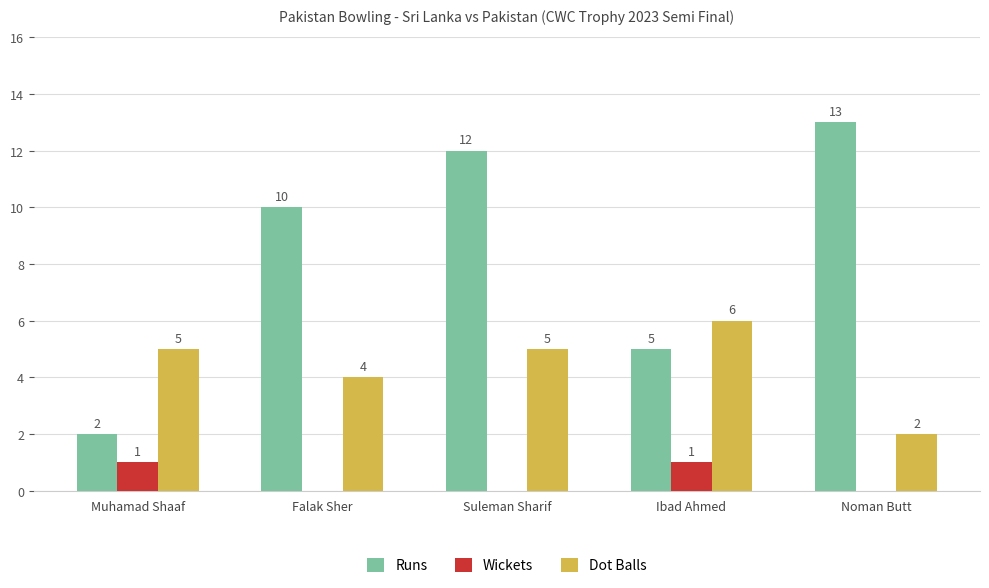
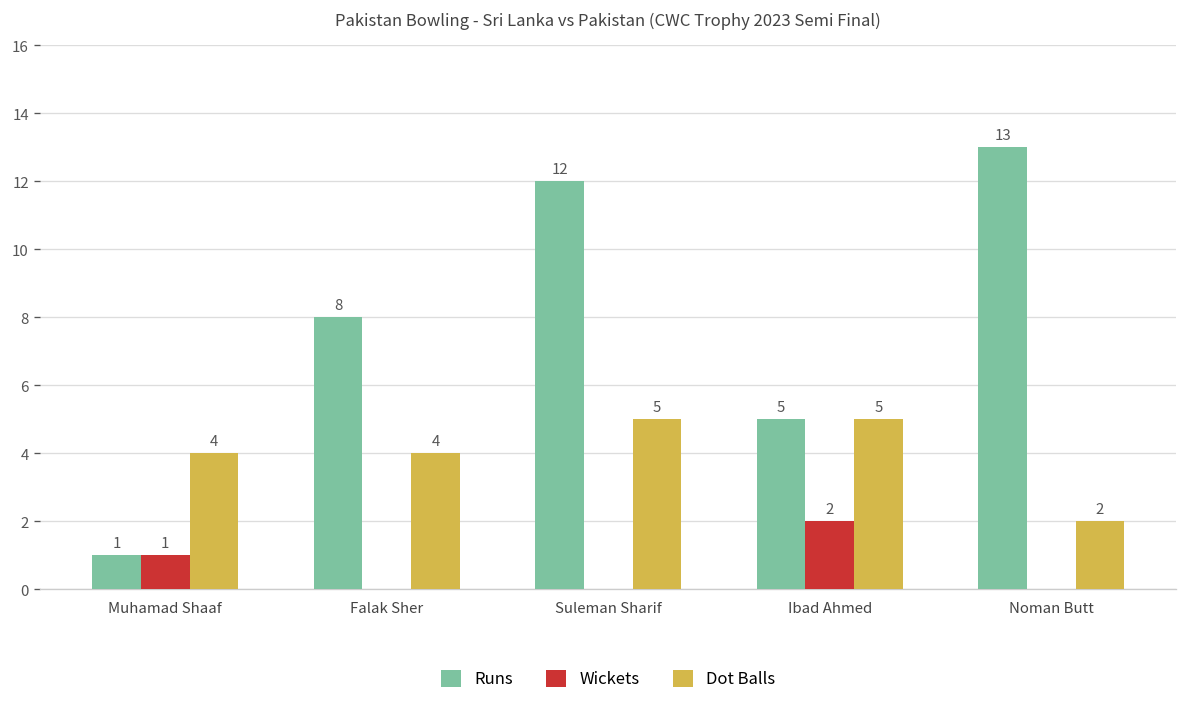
Runs, Muhamad Shaaf: 2 -> 1
Dot Balls, Muhamad Shaaf: 5 -> 4
Runs, Falak Sher: 10 -> 8
Wickets, Ibad Ahmed: 1 -> 2
Dot Balls, Ibad Ahmed: 6 -> 5
